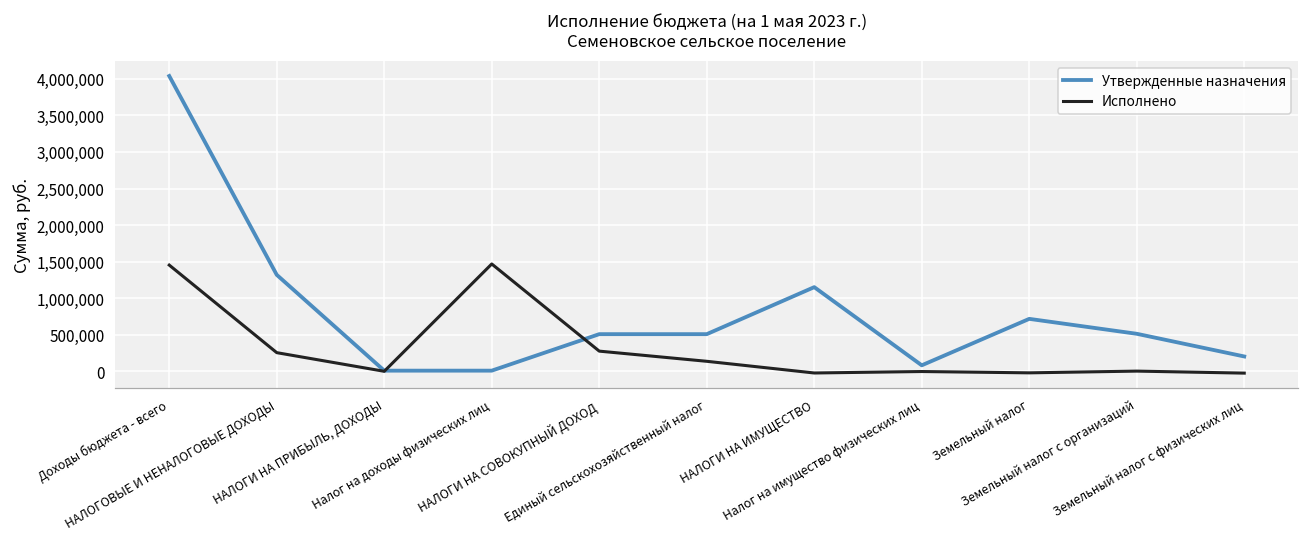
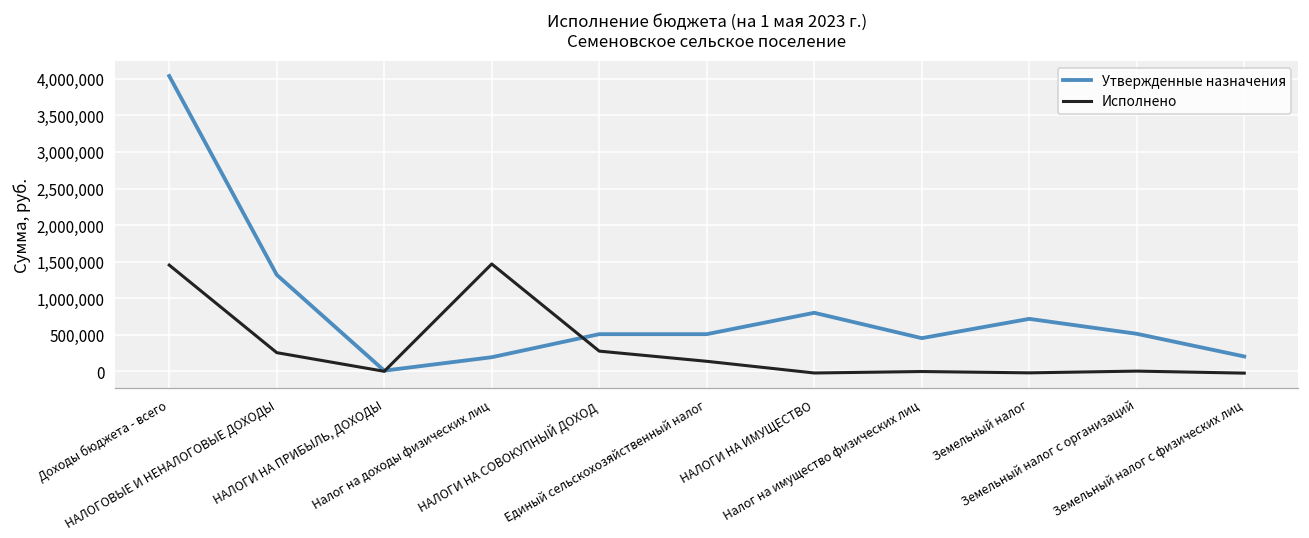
Утвержденные назначения, Налог на доходы физических лиц: 0 -> 200,000
Утвержденные назначения, НАЛОГИ НА ИМУЩЕСТВО: 1,200,000 -> 800,000
Утвержденные назначения, Налог на имущество физических лиц: 100,000 -> 500,000
